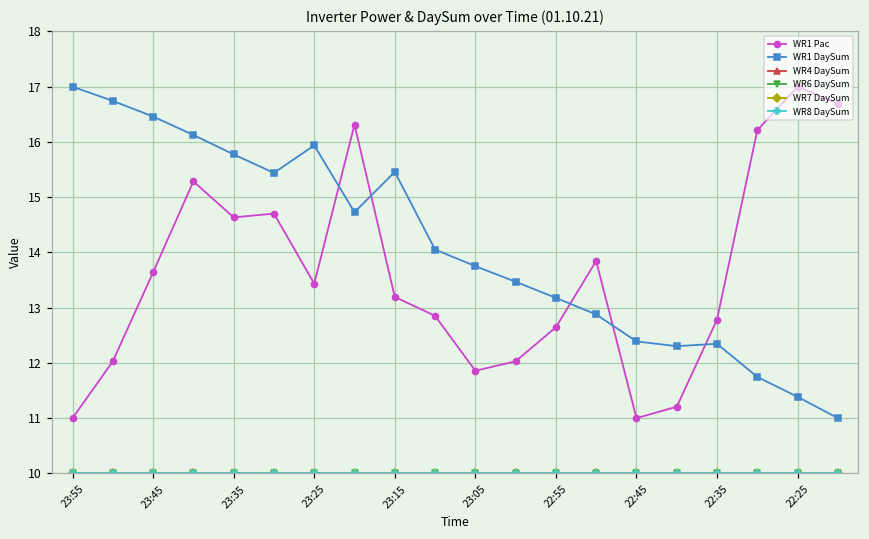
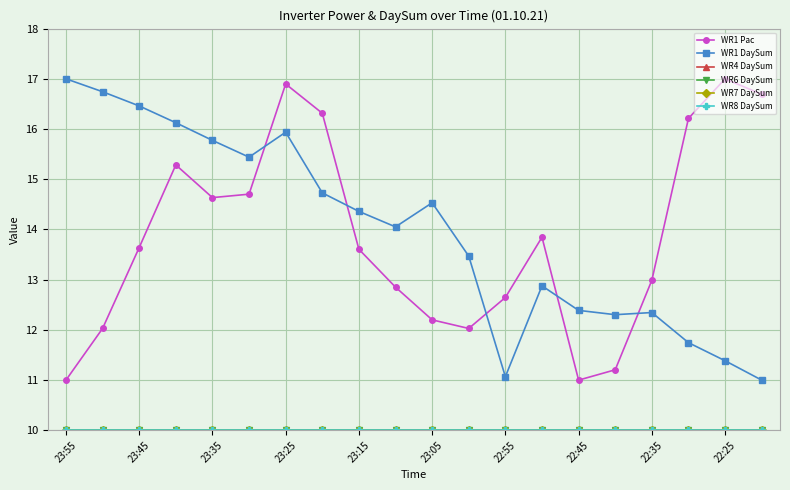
WR1 Pac, 23:25: 13.4 -> 16.9
WR1 Pac, 23:15: 13.2 -> 13.6
WR1 DaySum, 23:15: 15.5 -> 14.4
WR1 Pac, 23:05: 11.9 -> 12.2
WR1 DaySum, 23:05: 13.8 -> 14.5
WR1 DaySum, 22:55: 13.2 -> 11.1
WR1 Pac, 22:35: 12.8 -> 13.0
